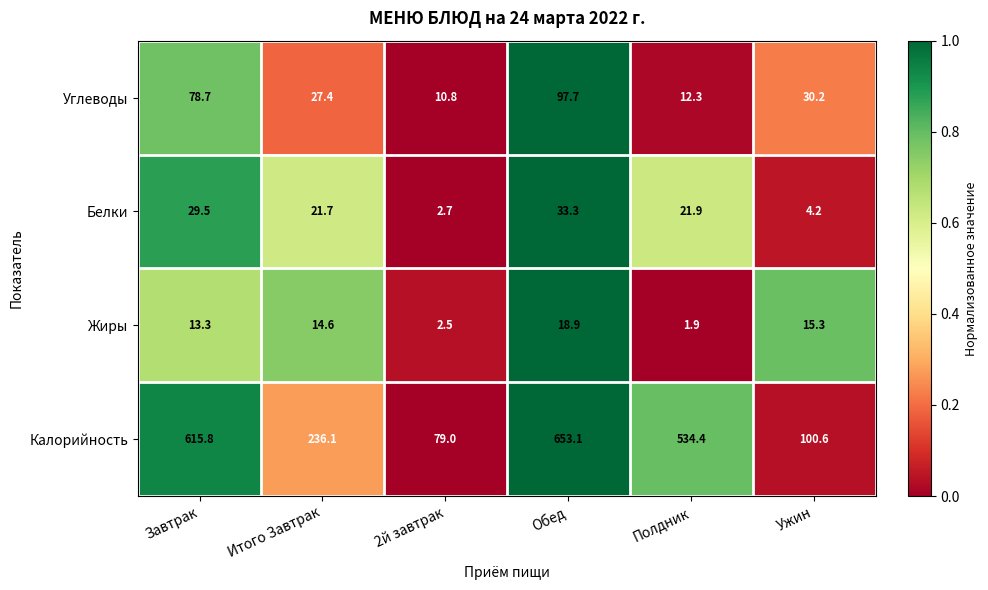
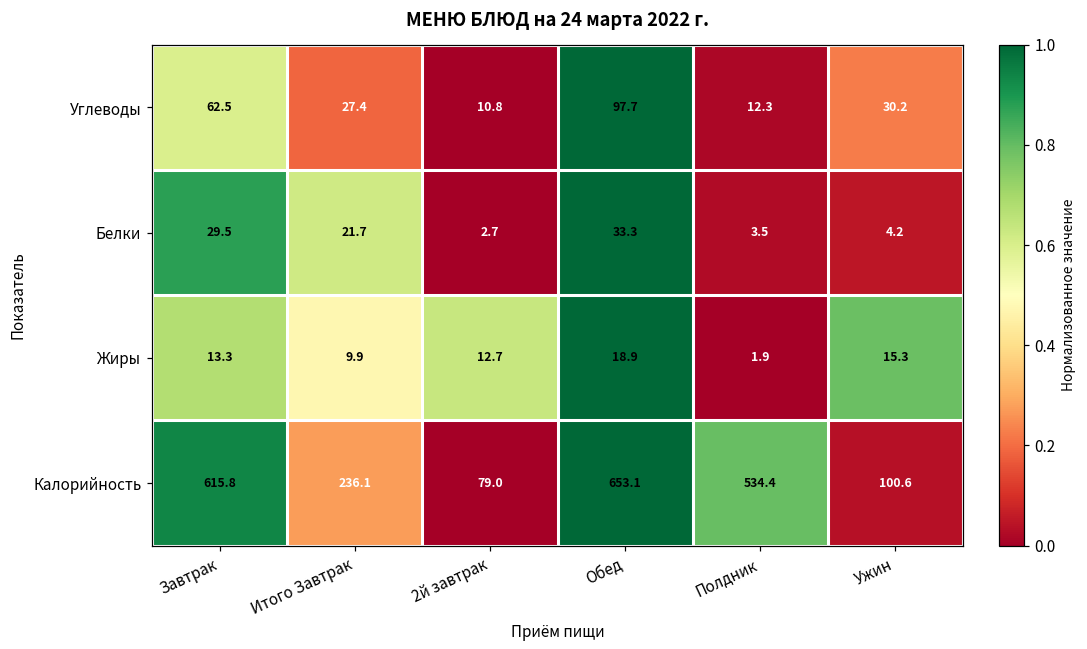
Углеводы, Завтрак: 78.7 -> 62.5
Белки, Полдник: 21.9 -> 3.5
Жиры, Итого Завтрак: 14.6 -> 9.9
Жиры, 2й завтрак: 2.5 -> 12.7
